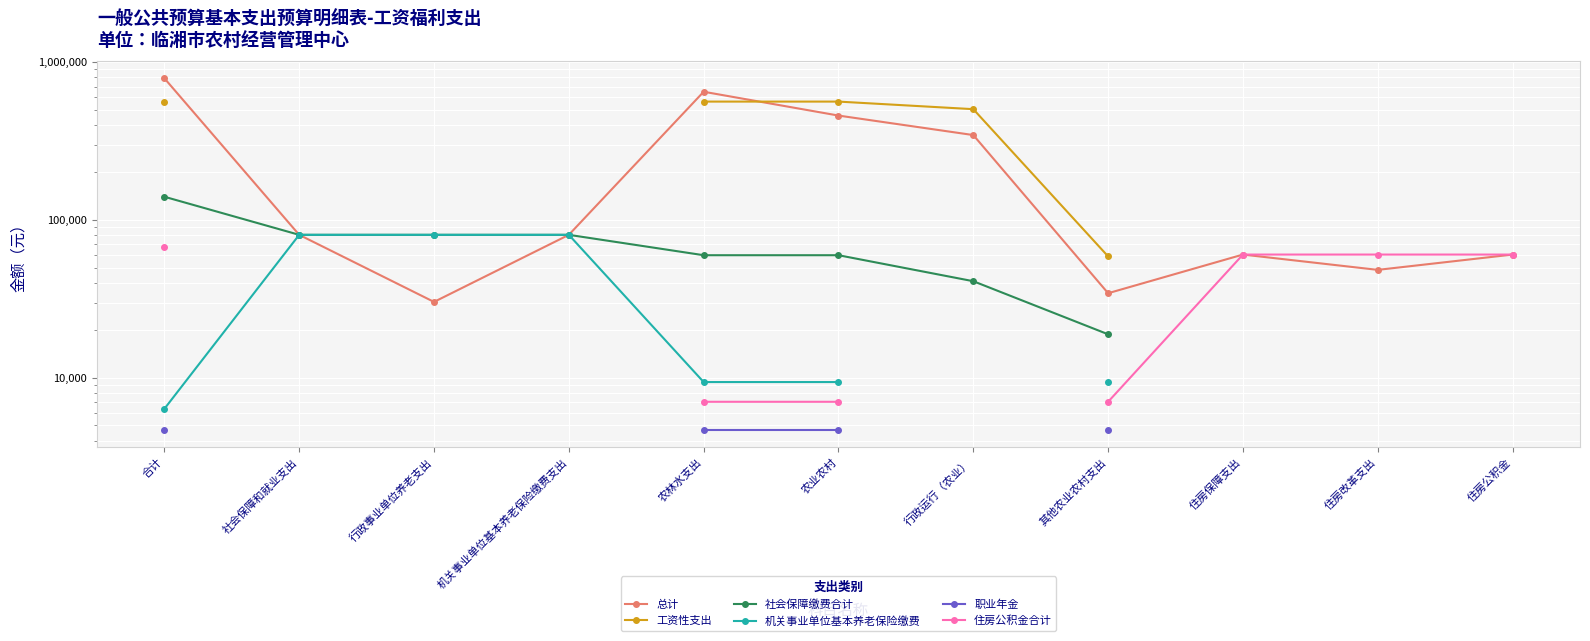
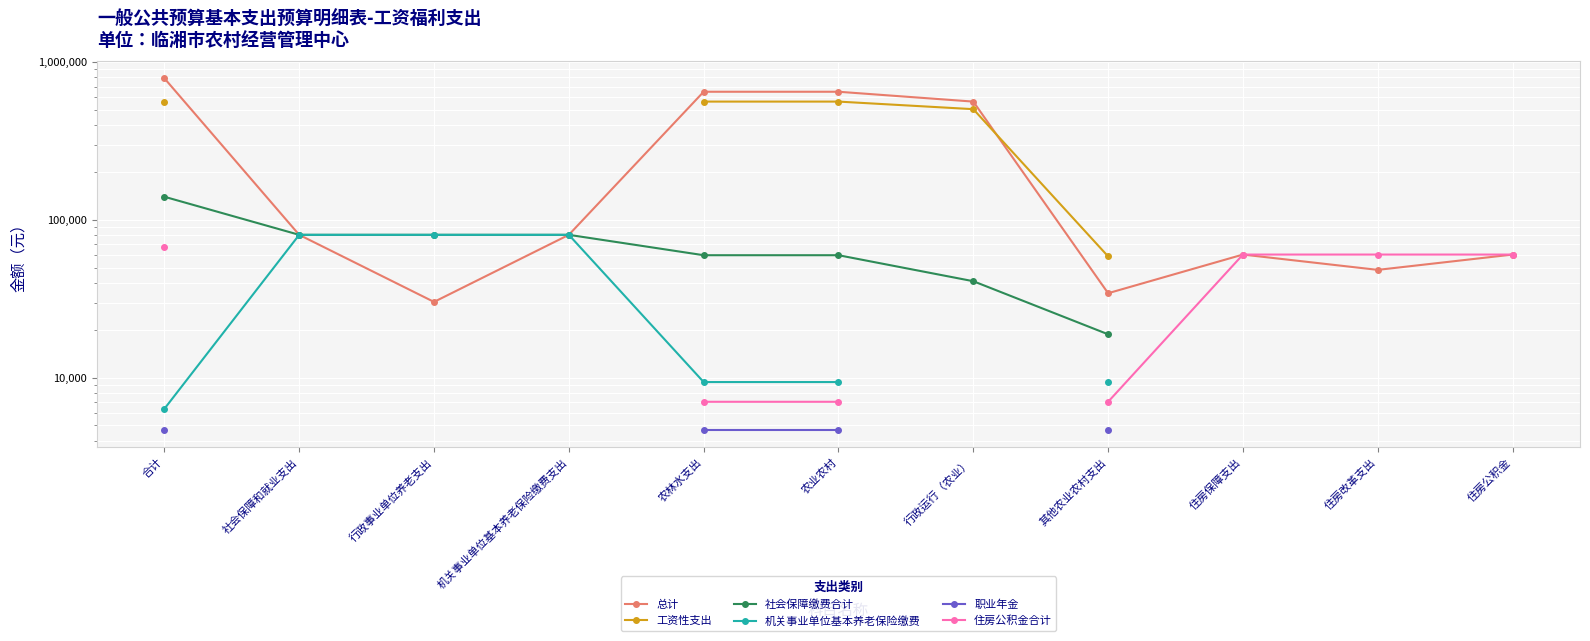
总计, 农业农村: 460,000 -> 650,000
总计, 行政运行（农业）: 350,000 -> 560,000
